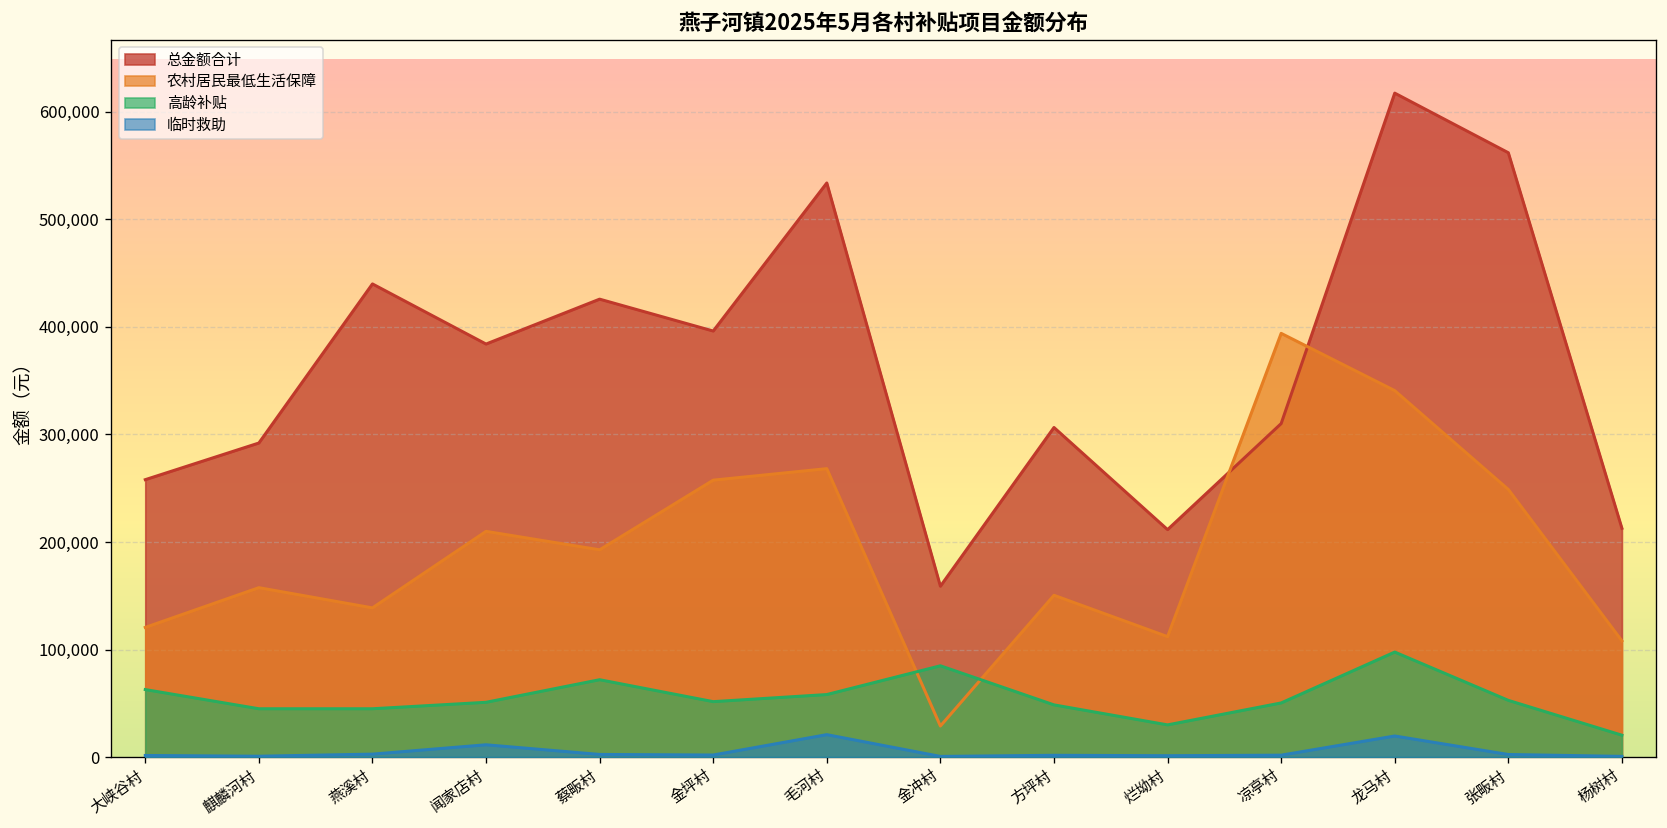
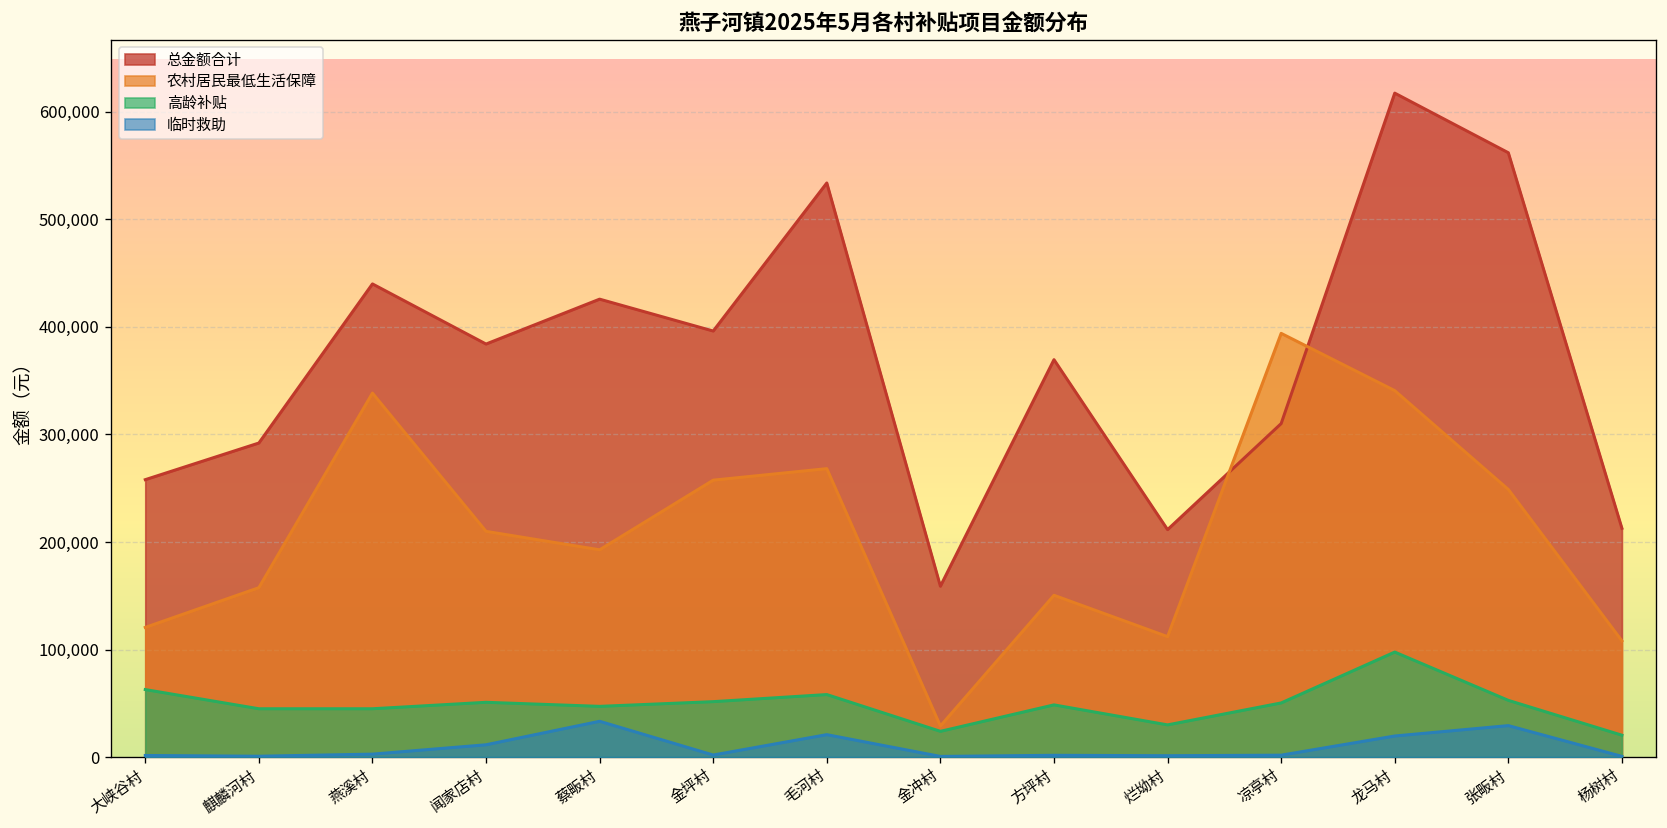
农村居民最低生活保障, 燕溪村: 140,000 -> 340,000
高龄补贴, 蔡畈村: 70,000 -> 50,000
临时救助, 蔡畈村: 0 -> 30,000
高龄补贴, 金冲村: 80,000 -> 20,000
总金额合计, 方坪村: 310,000 -> 370,000
临时救助, 张畈村: 0 -> 30,000
